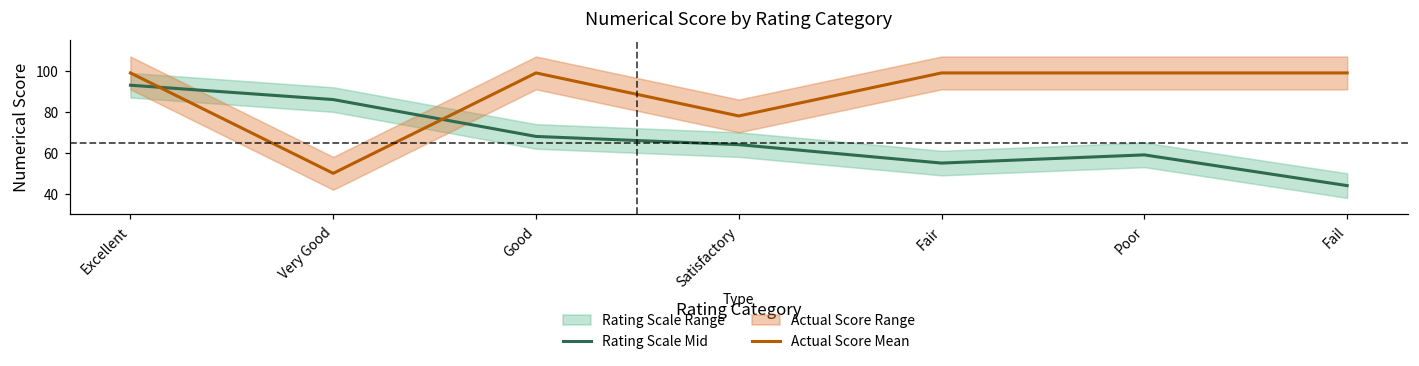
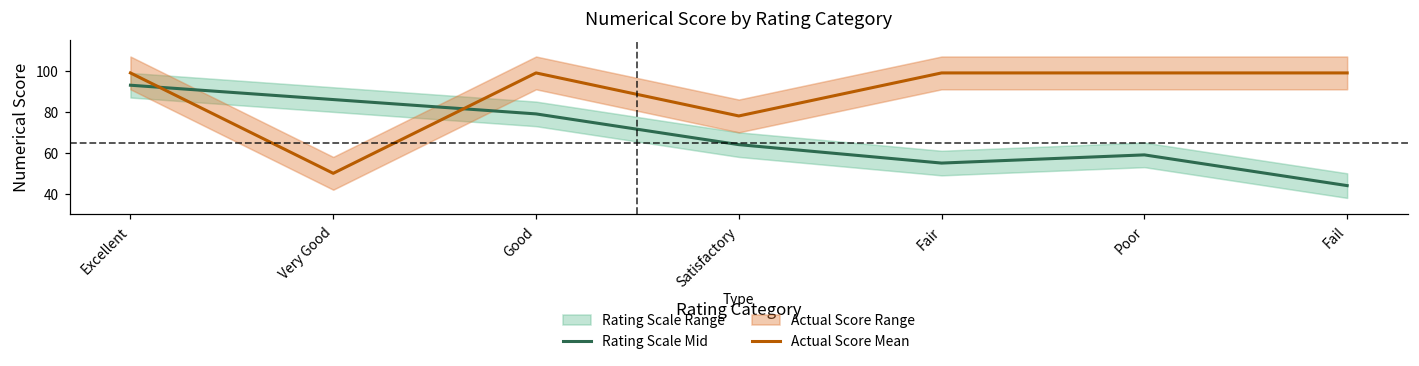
Rating Scale Mid, Good: 68 -> 79
